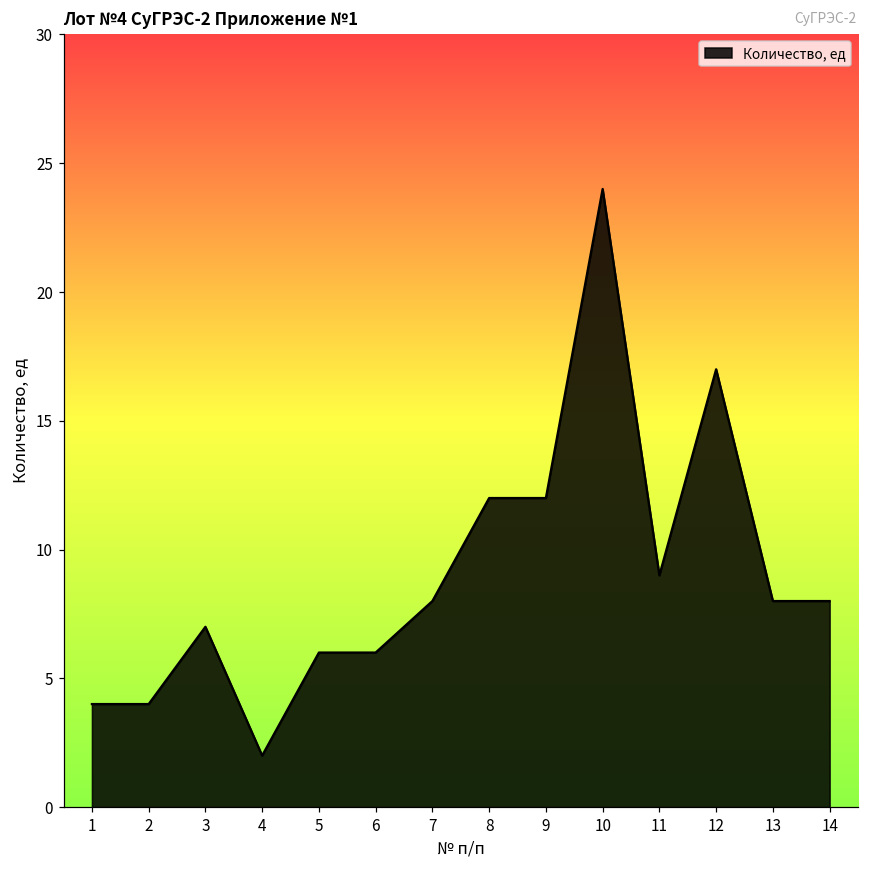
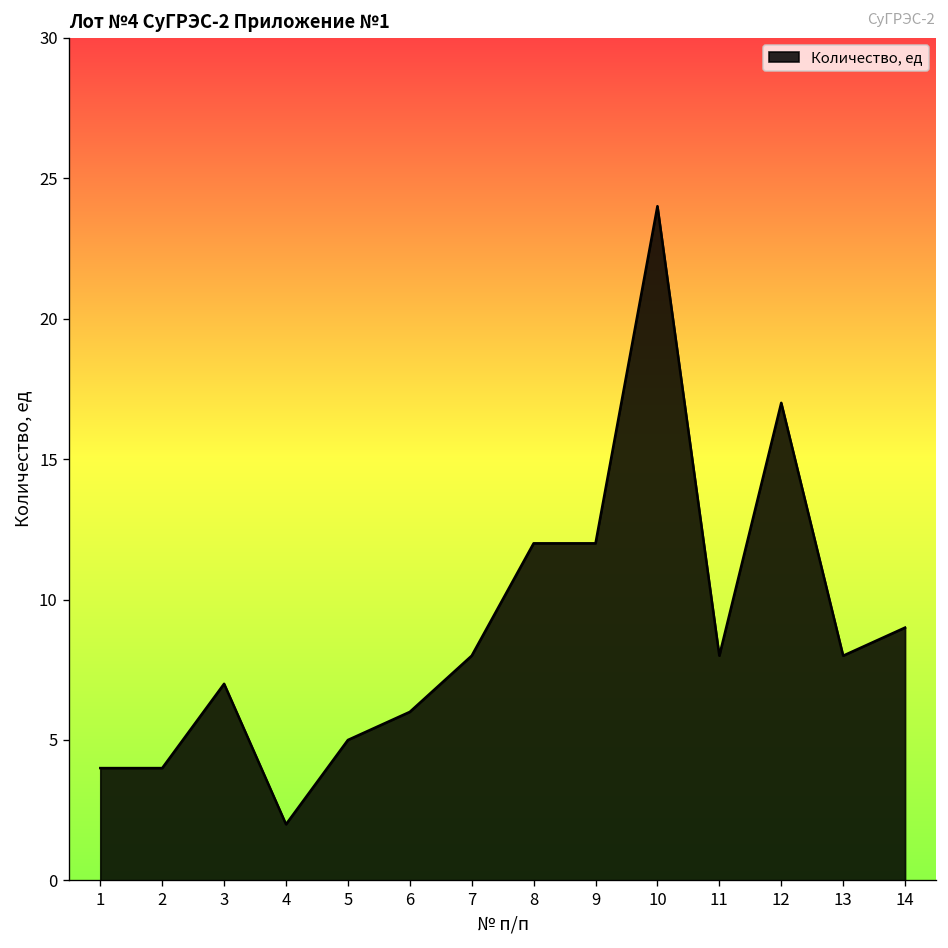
5: 6 -> 5
11: 9 -> 8
14: 8 -> 9
